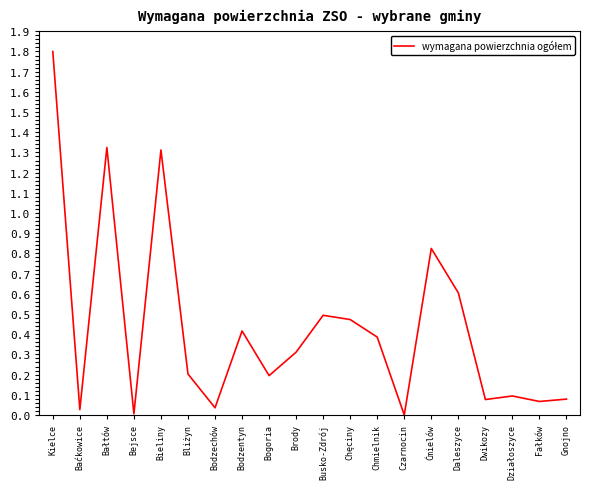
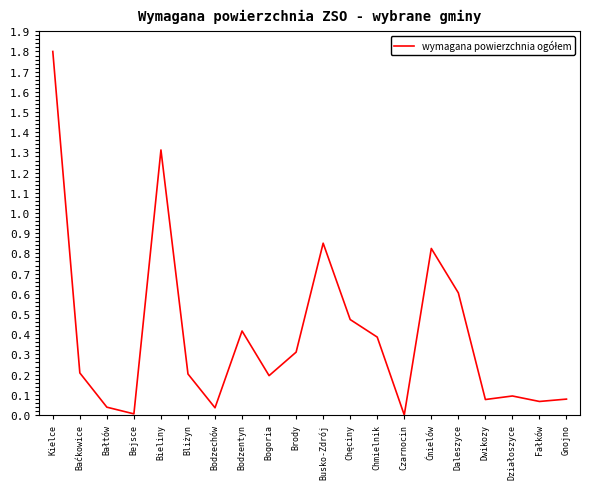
Baćkowice: 0.03 -> 0.21
Bałtów: 1.32 -> 0.04
Busko-Zdrój: 0.49 -> 0.85
